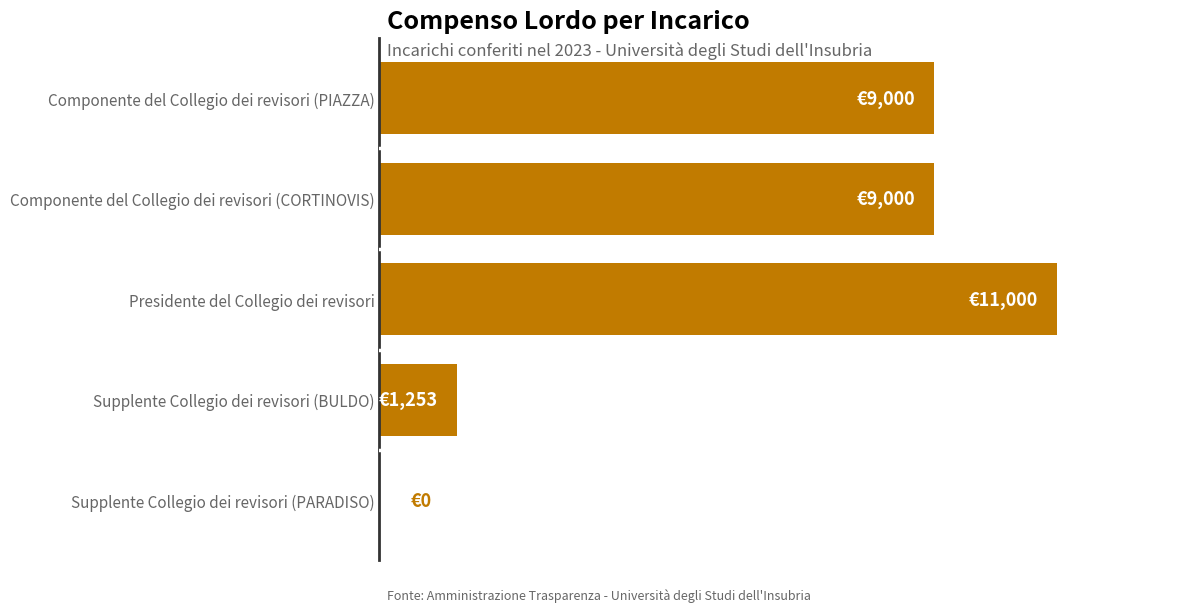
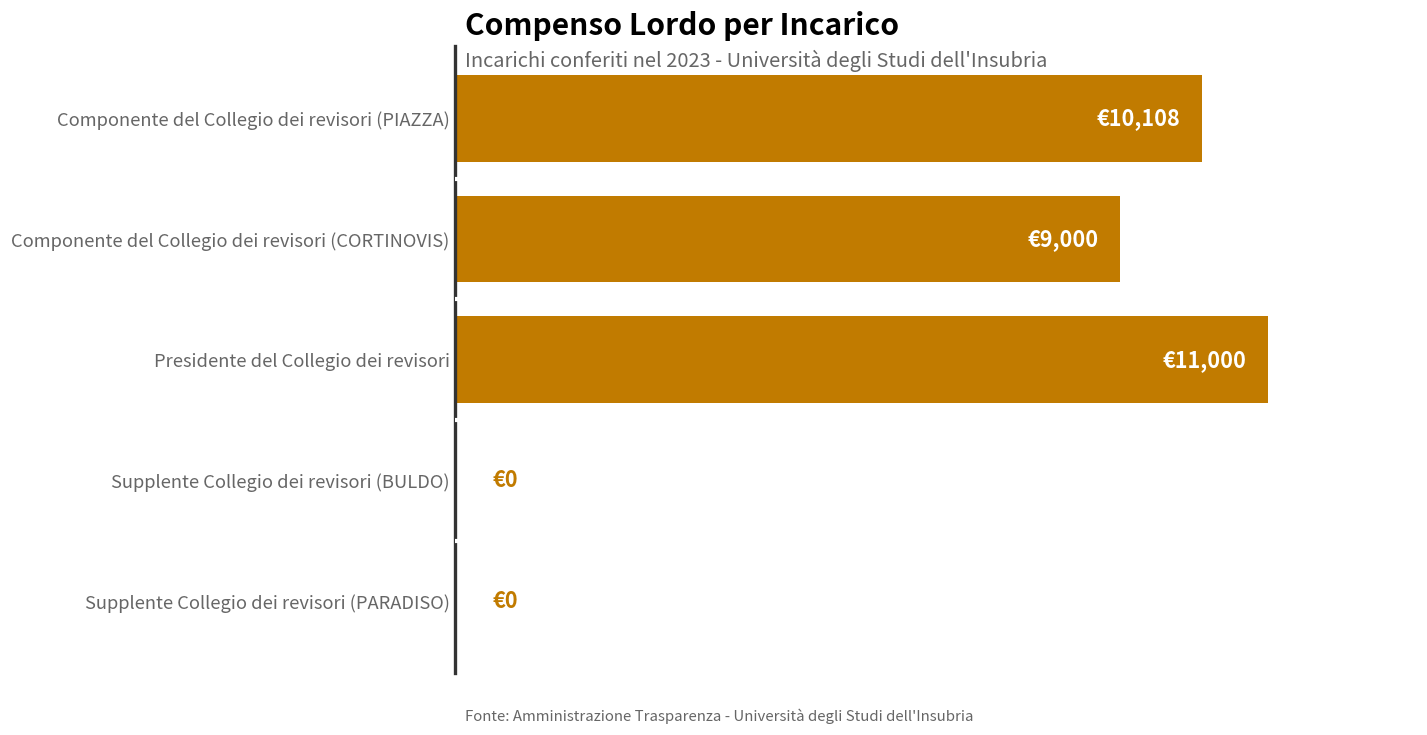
Componente del Collegio dei revisori (PIAZZA): €9,000 -> €10,108
Supplente Collegio dei revisori (BULDO): €1,253 -> €0
